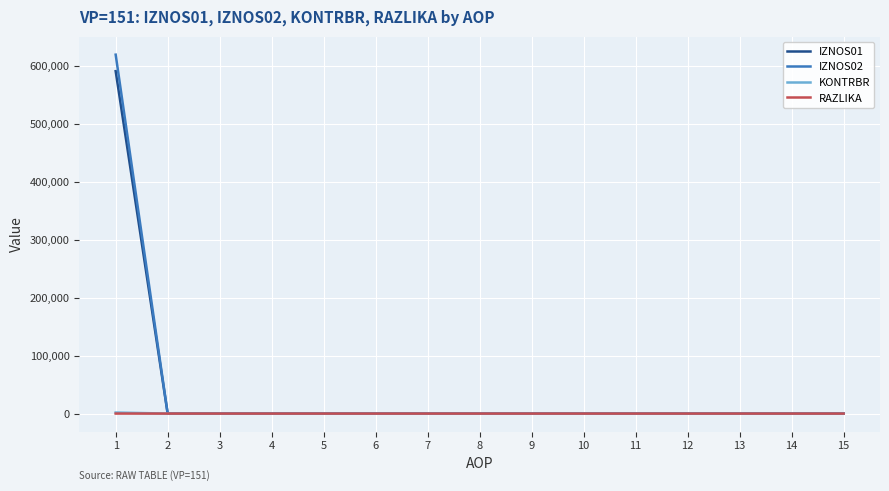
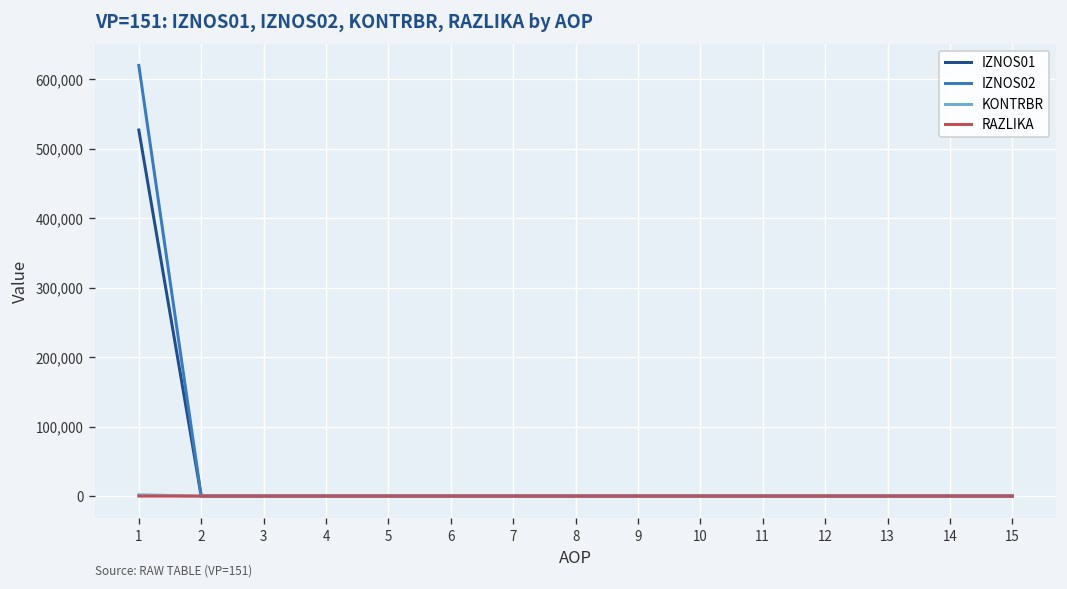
IZNOS01, 1: 590,000 -> 530,000
